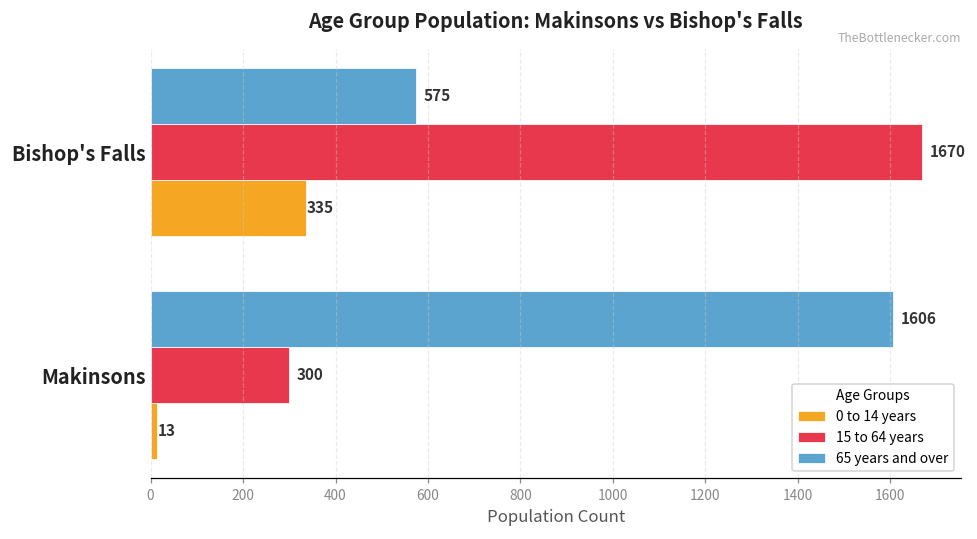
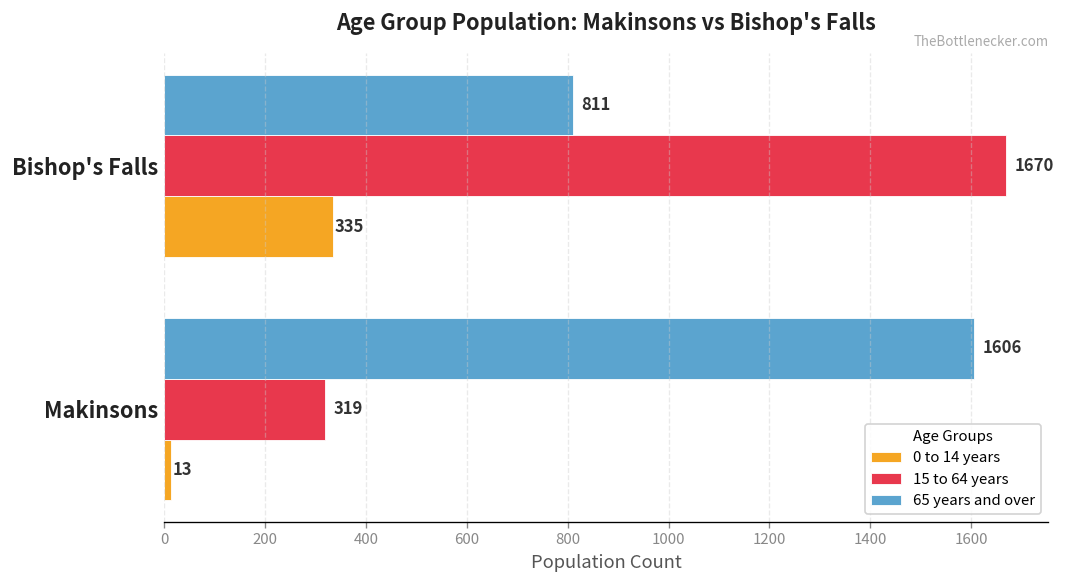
65 years and over, Bishop's Falls: 575 -> 811
15 to 64 years, Makinsons: 300 -> 319
